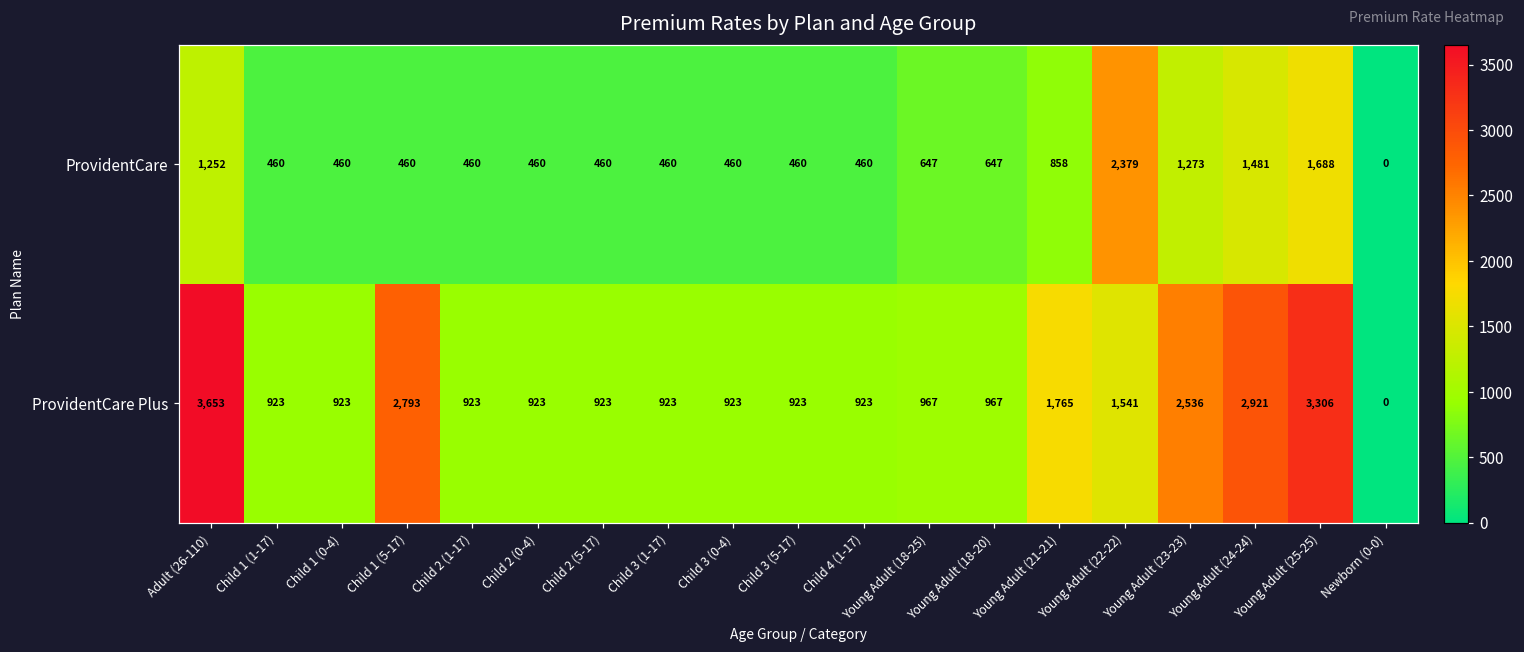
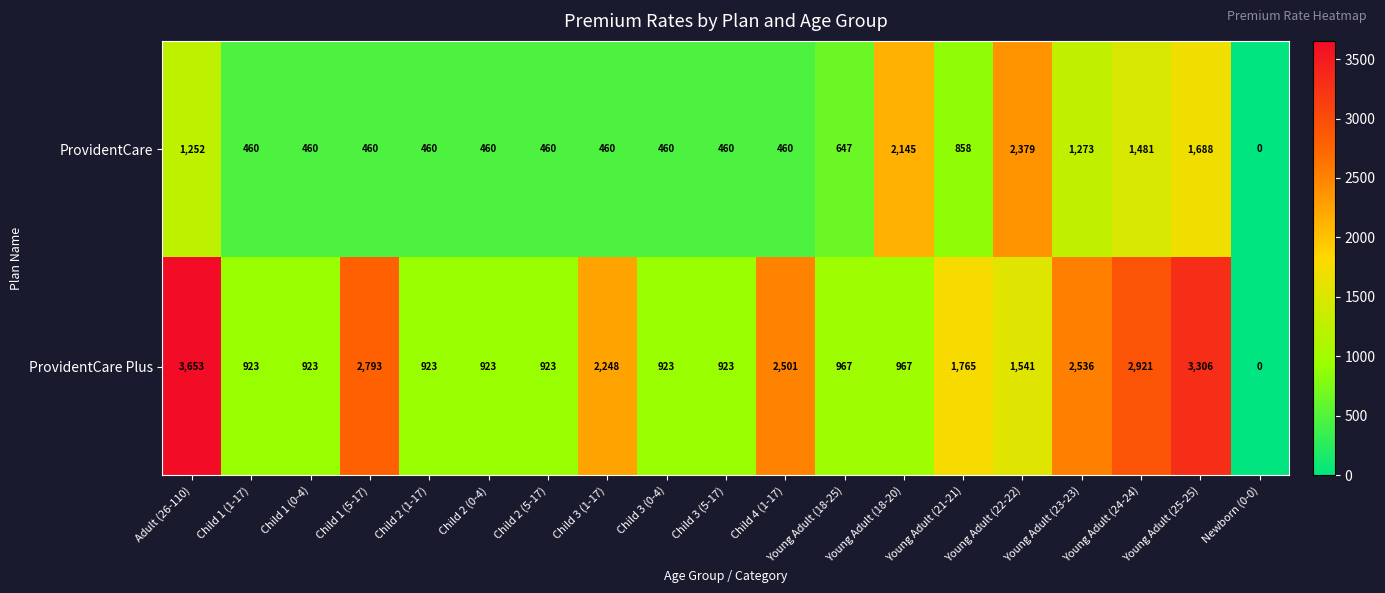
ProvidentCare, Young Adult (18-20): 647 -> 2,145
ProvidentCare Plus, Child 3 (1-17): 923 -> 2,248
ProvidentCare Plus, Child 4 (1-17): 923 -> 2,501
